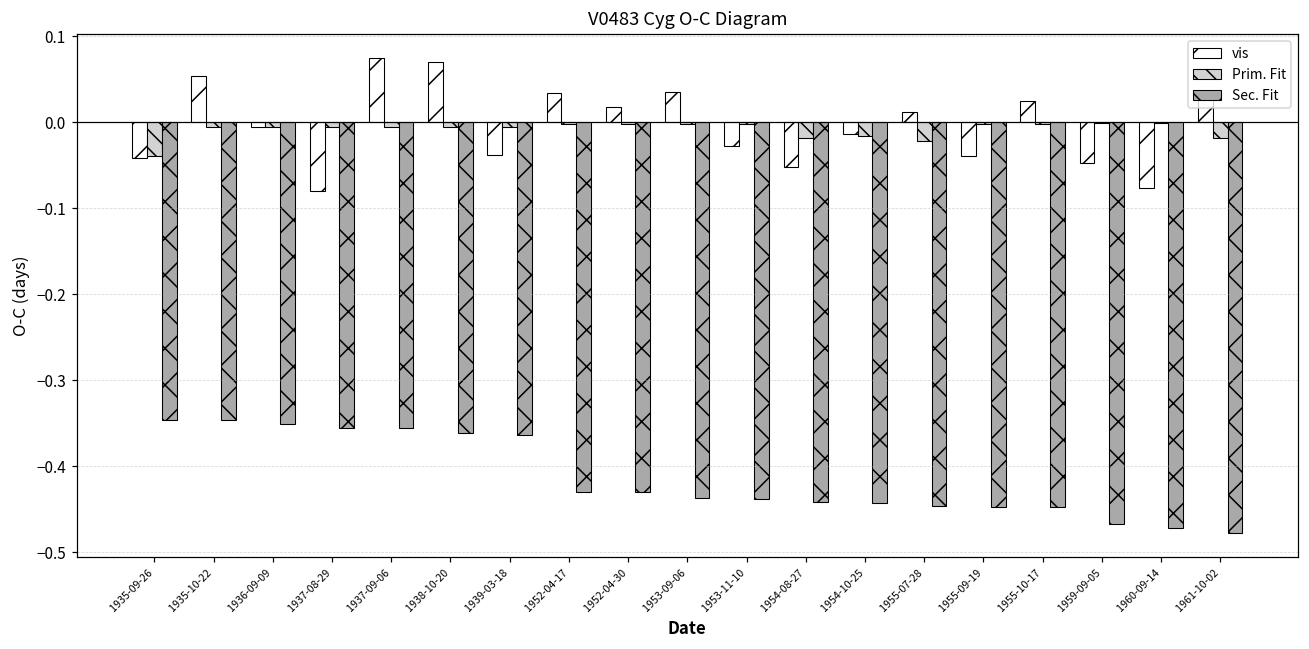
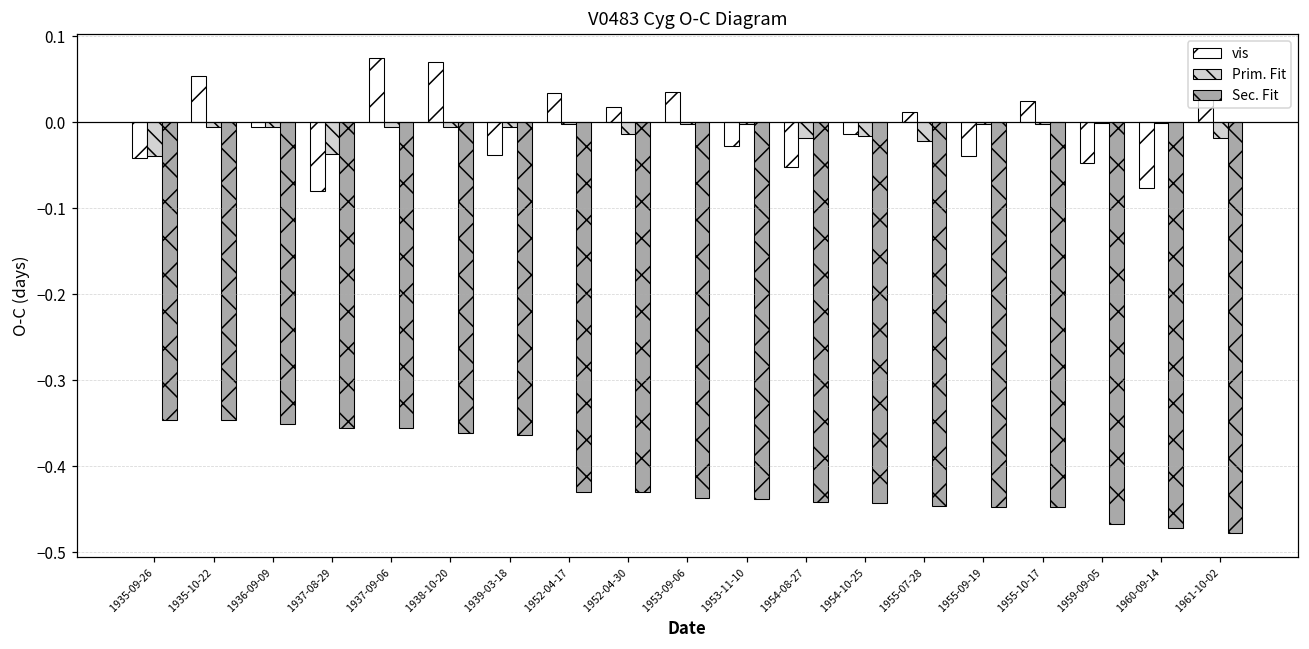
Prim. Fit, 1937-08-29: -0.01 -> -0.04
Prim. Fit, 1952-04-30: 0.00 -> -0.01
